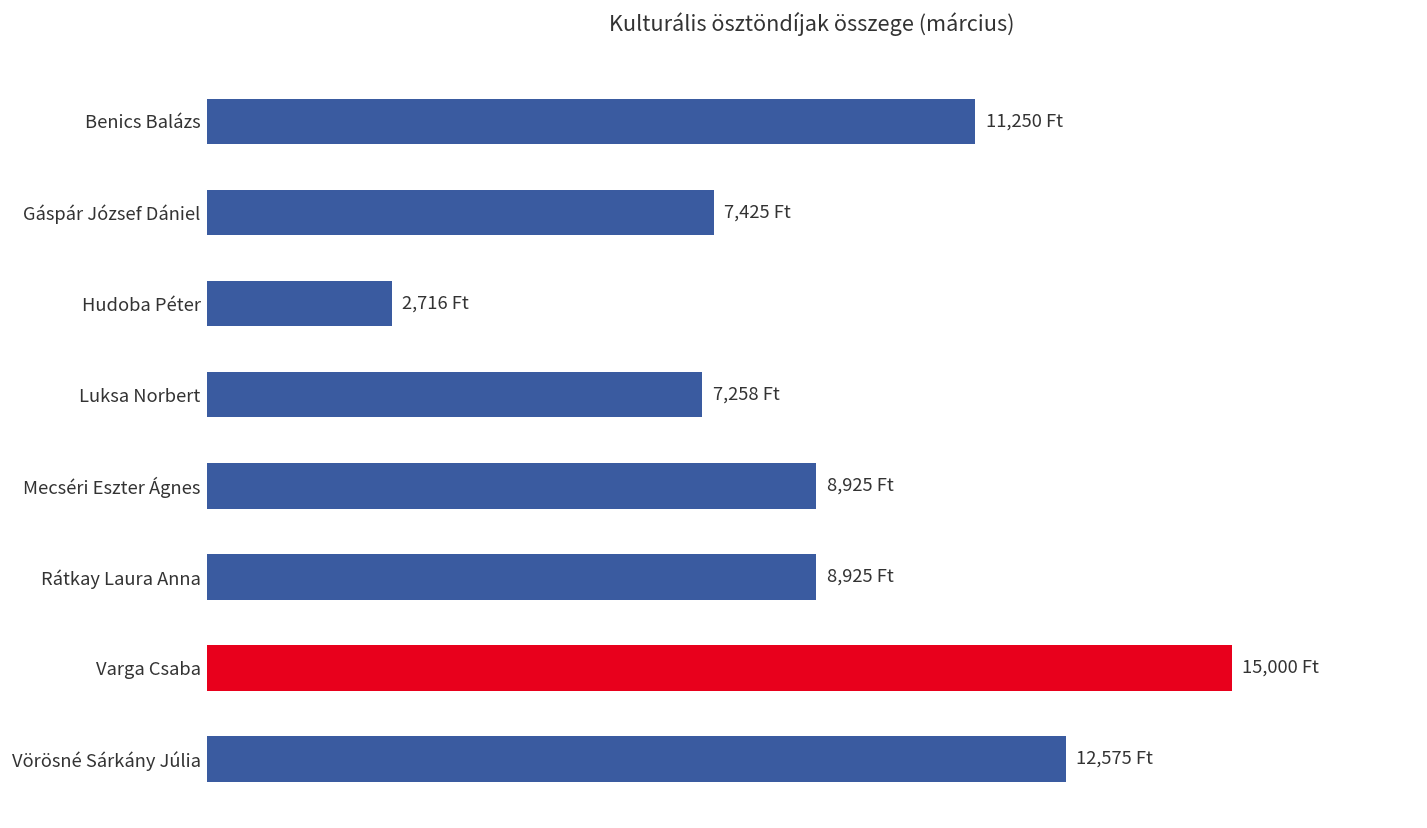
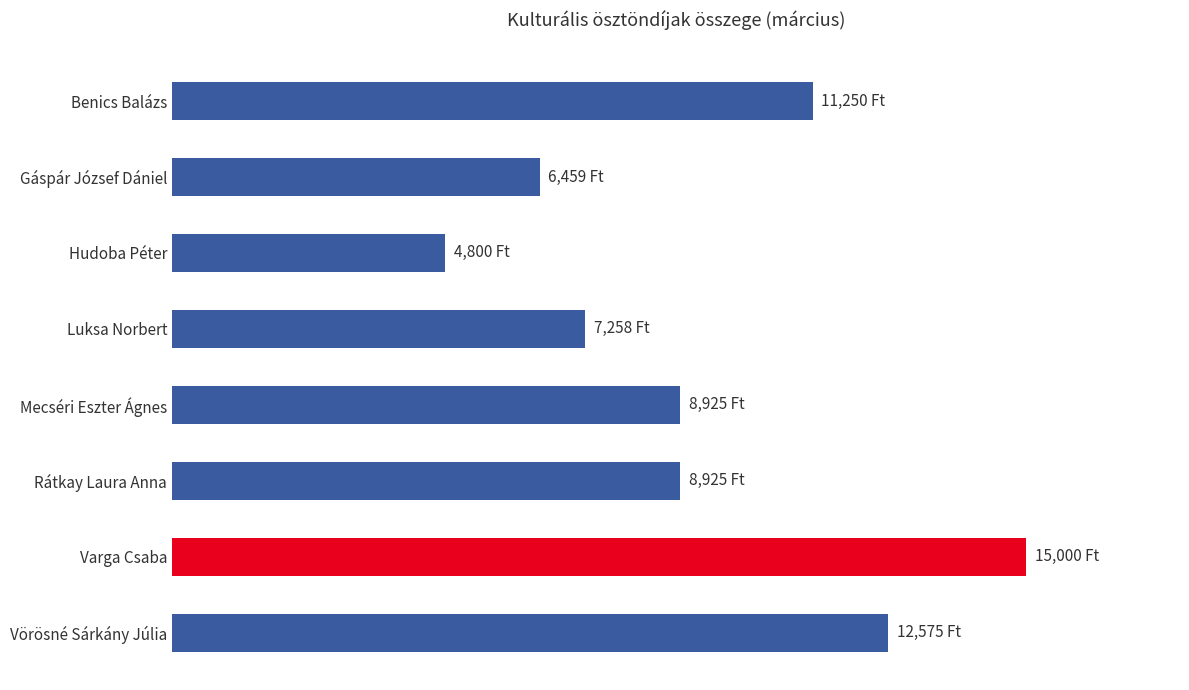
Gáspár József Dániel: 7,425 -> 6,459
Hudoba Péter: 2,716 -> 4,800
